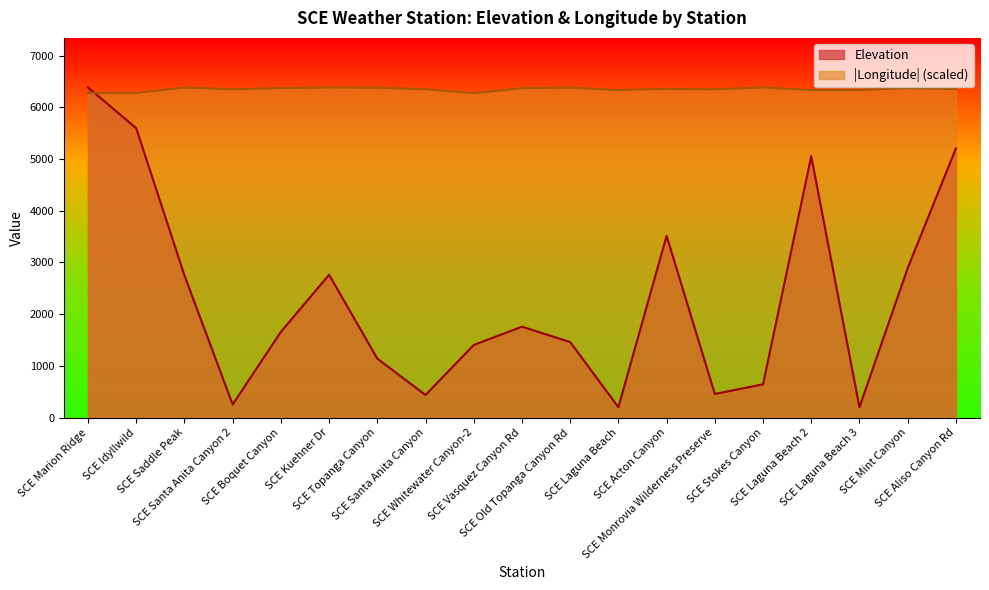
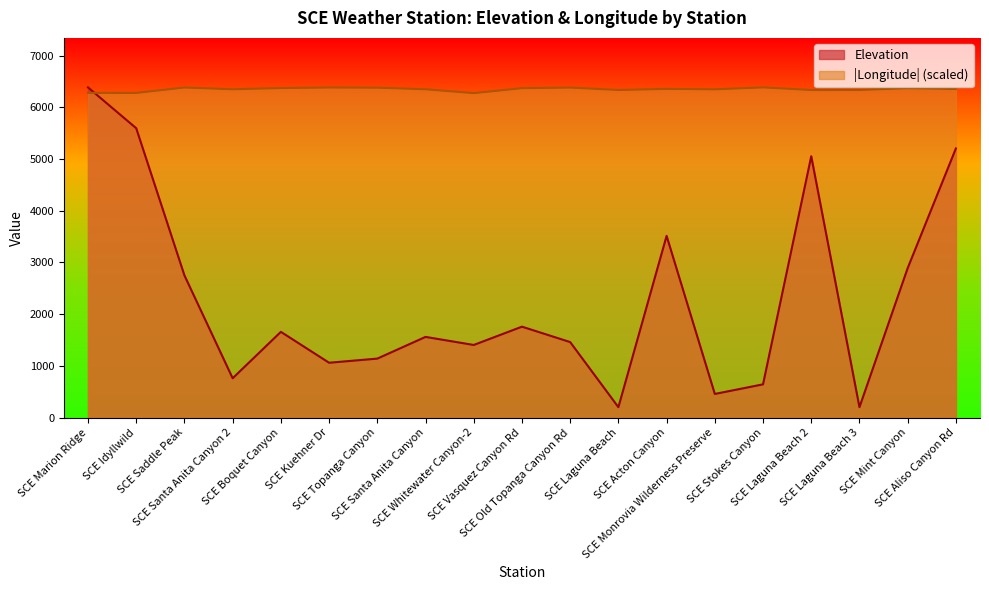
Elevation, SCE Santa Anita Canyon 2: 300 -> 800
Elevation, SCE Kuehner Dr: 2800 -> 1100
Elevation, SCE Santa Anita Canyon: 400 -> 1600
